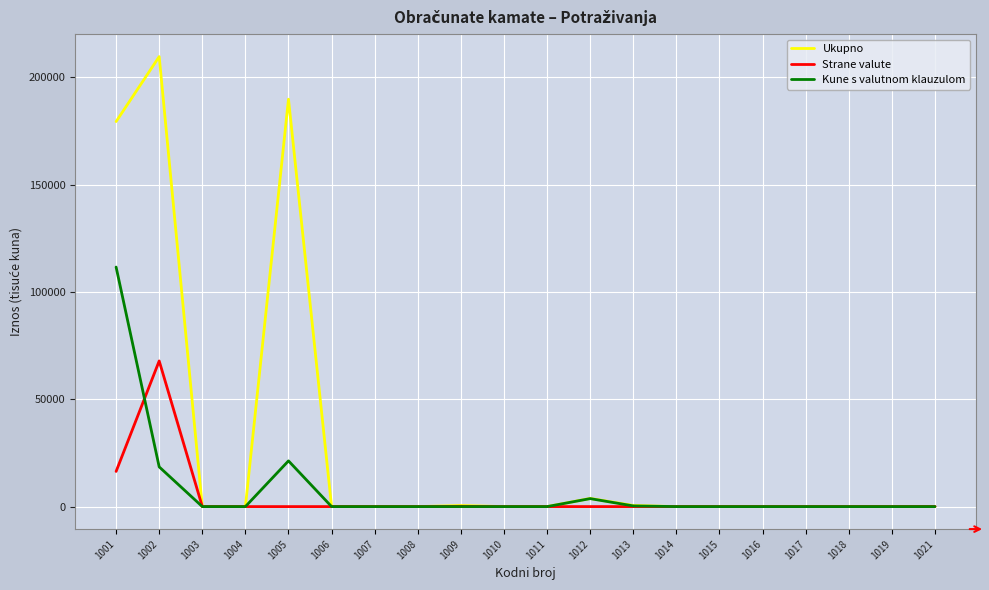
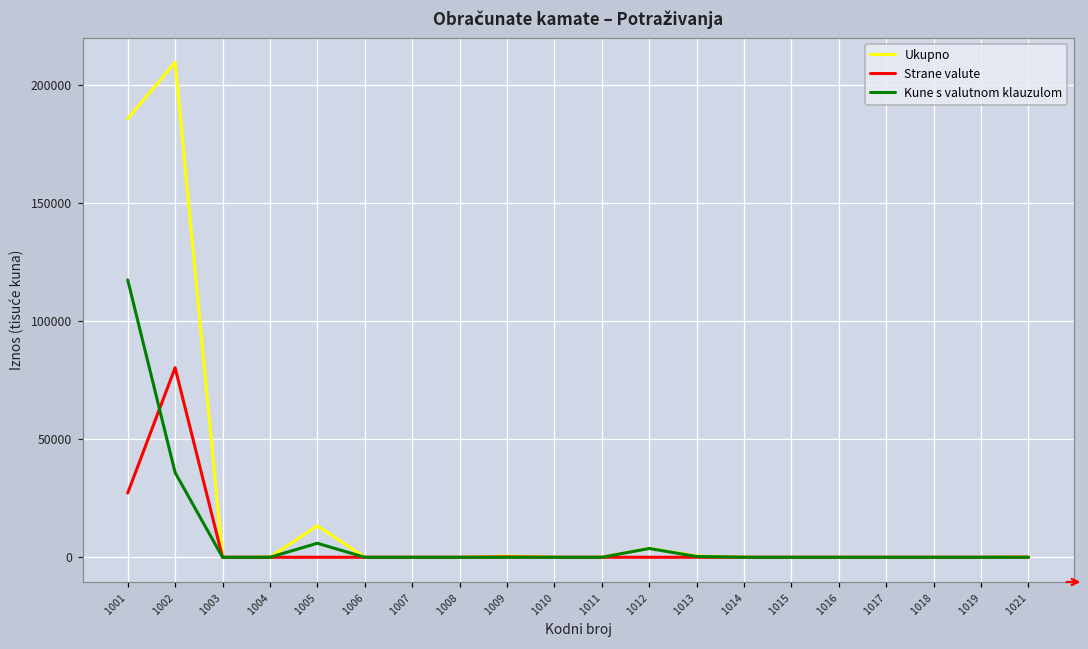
Ukupno, 1001: 179000 -> 186000
Strane valute, 1001: 16000 -> 27000
Kune s valutnom klauzulom, 1001: 112000 -> 117000
Strane valute, 1002: 68000 -> 80000
Kune s valutnom klauzulom, 1002: 18000 -> 36000
Ukupno, 1005: 190000 -> 13000
Kune s valutnom klauzulom, 1005: 21000 -> 6000
